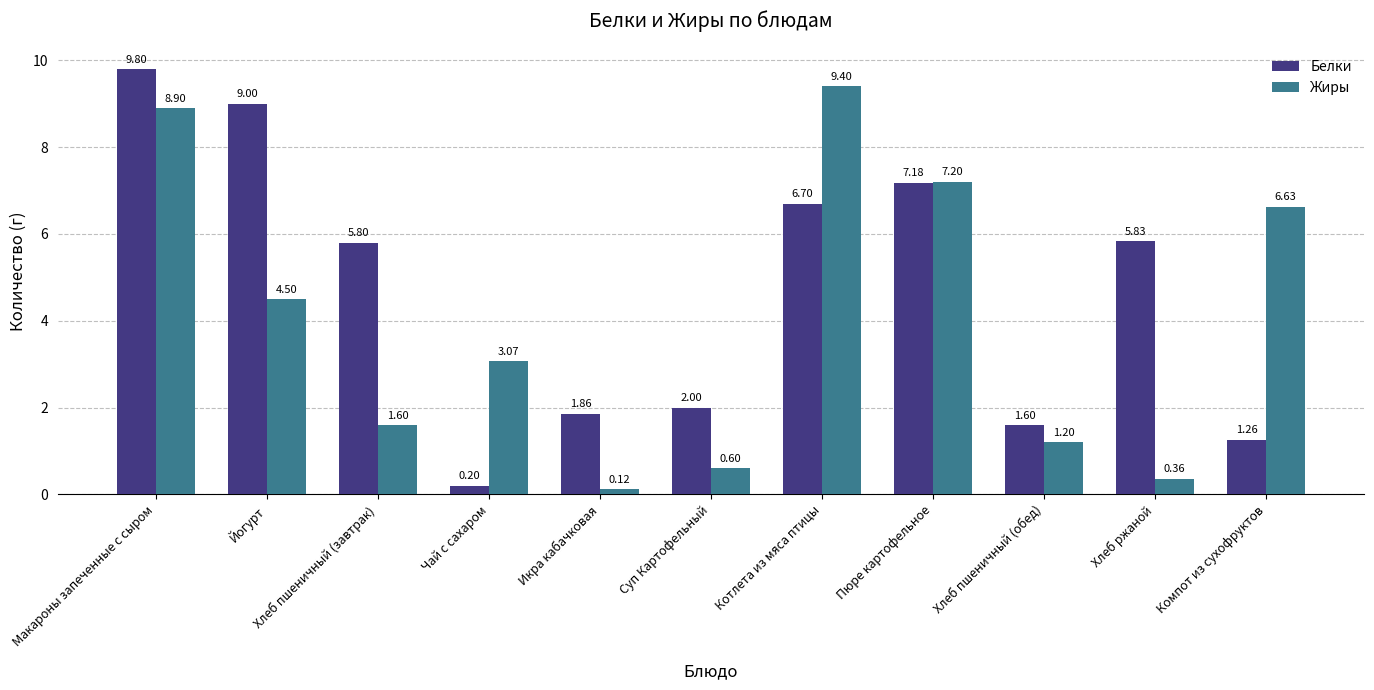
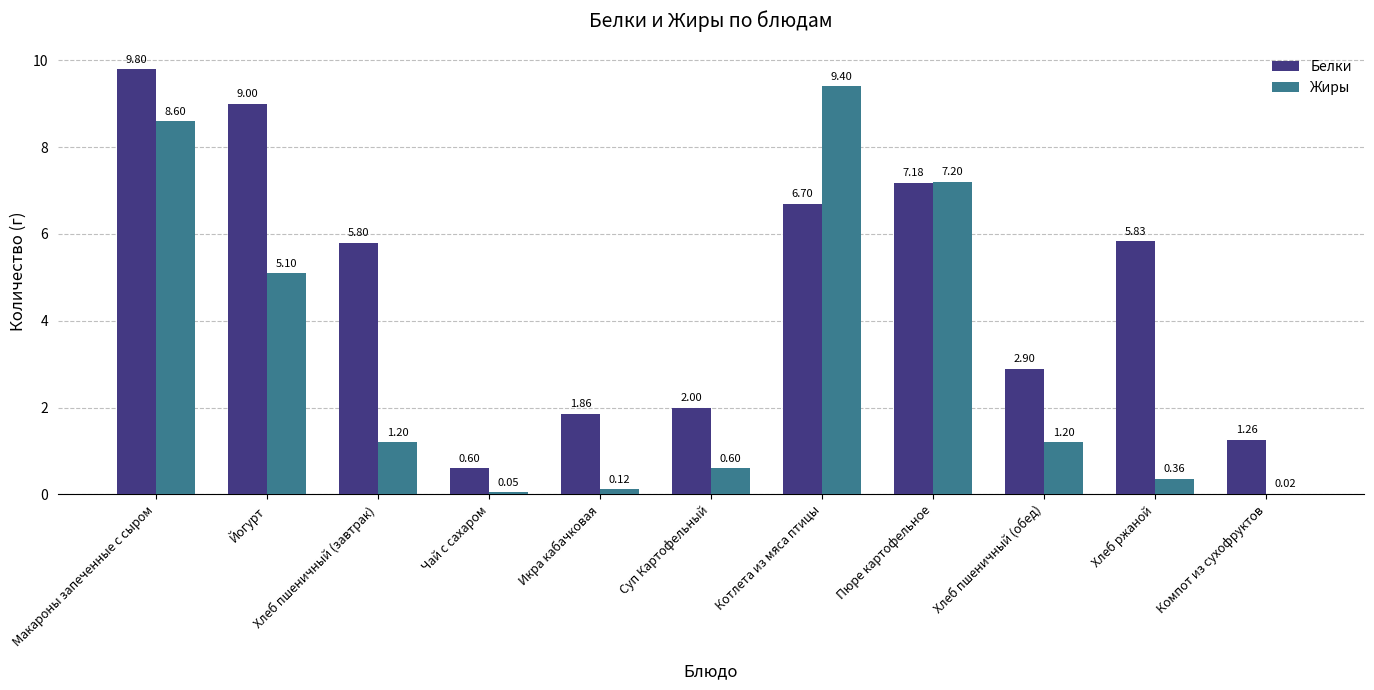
Жиры, Макароны запеченные с сыром: 8.90 -> 8.60
Жиры, Йогурт: 4.50 -> 5.10
Жиры, Хлеб пшеничный (завтрак): 1.60 -> 1.20
Белки, Чай с сахаром: 0.20 -> 0.60
Жиры, Чай с сахаром: 3.07 -> 0.05
Белки, Хлеб пшеничный (обед): 1.60 -> 2.90
Жиры, Компот из сухофруктов: 6.63 -> 0.02
